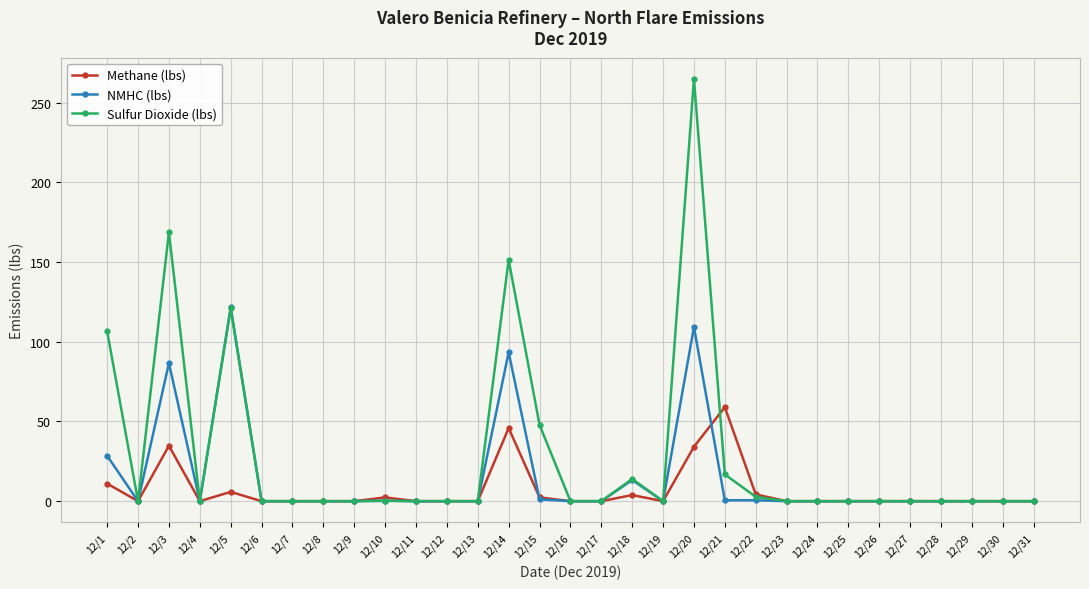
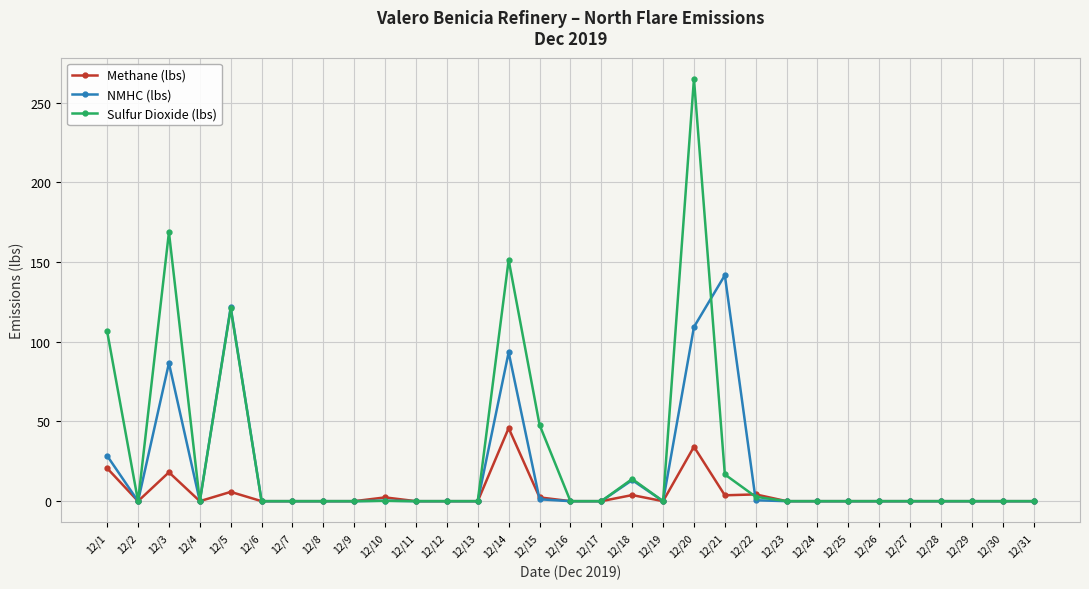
Methane (lbs), 12/1: 11 -> 21
Methane (lbs), 12/3: 35 -> 18
Methane (lbs), 12/21: 59 -> 4
NMHC (lbs), 12/21: 1 -> 142
